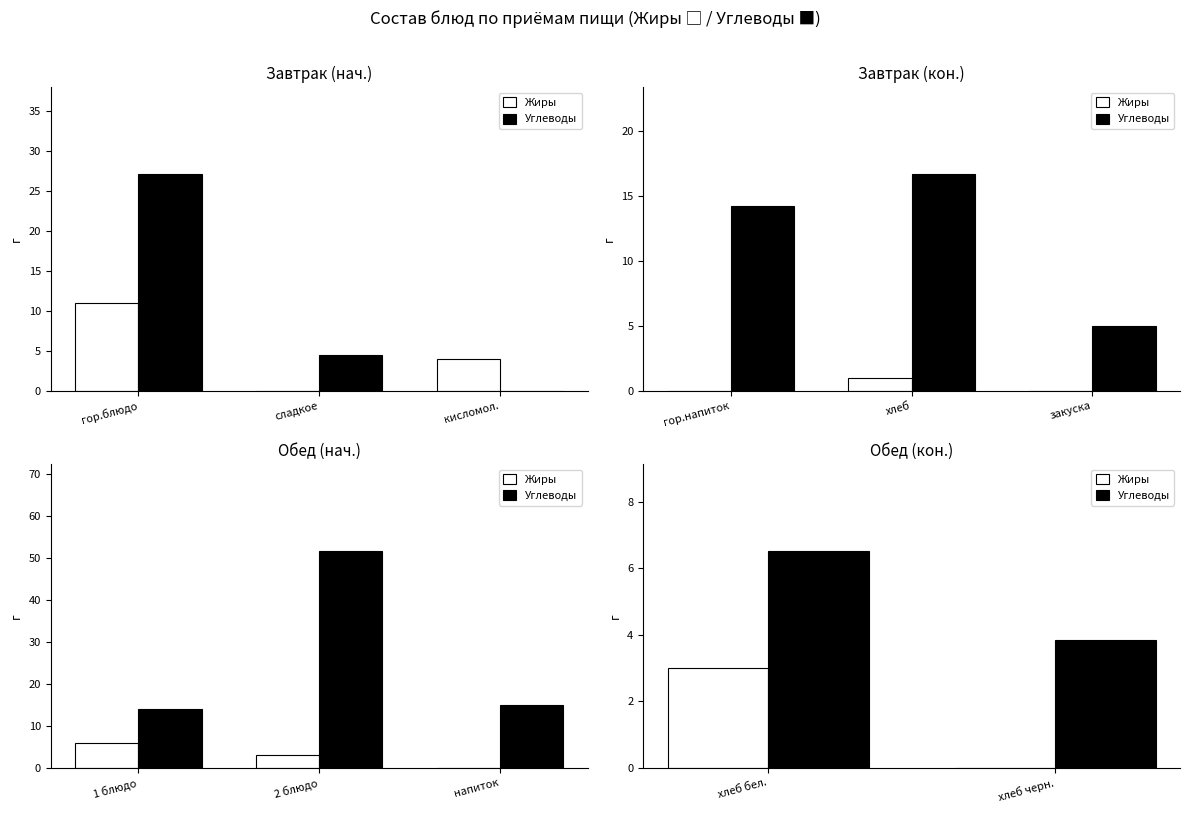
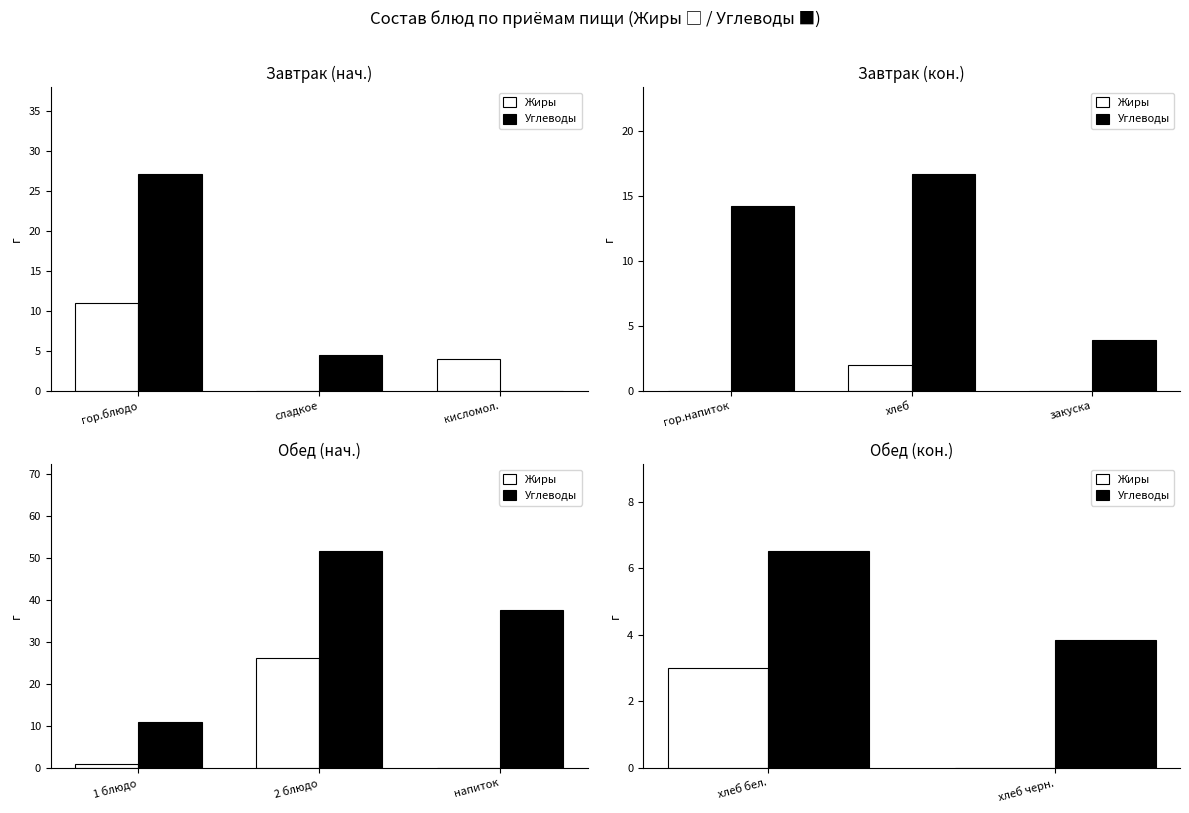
Завтрак (кон.), Жиры, хлеб: 1 -> 2
Завтрак (кон.), Углеводы, закуска: 5.0 -> 3.9
Обед (нач.), Жиры, 1 блюдо: 6 -> 1
Обед (нач.), Углеводы, 1 блюдо: 14 -> 11
Обед (нач.), Жиры, 2 блюдо: 3 -> 26
Обед (нач.), Углеводы, напиток: 15 -> 38
